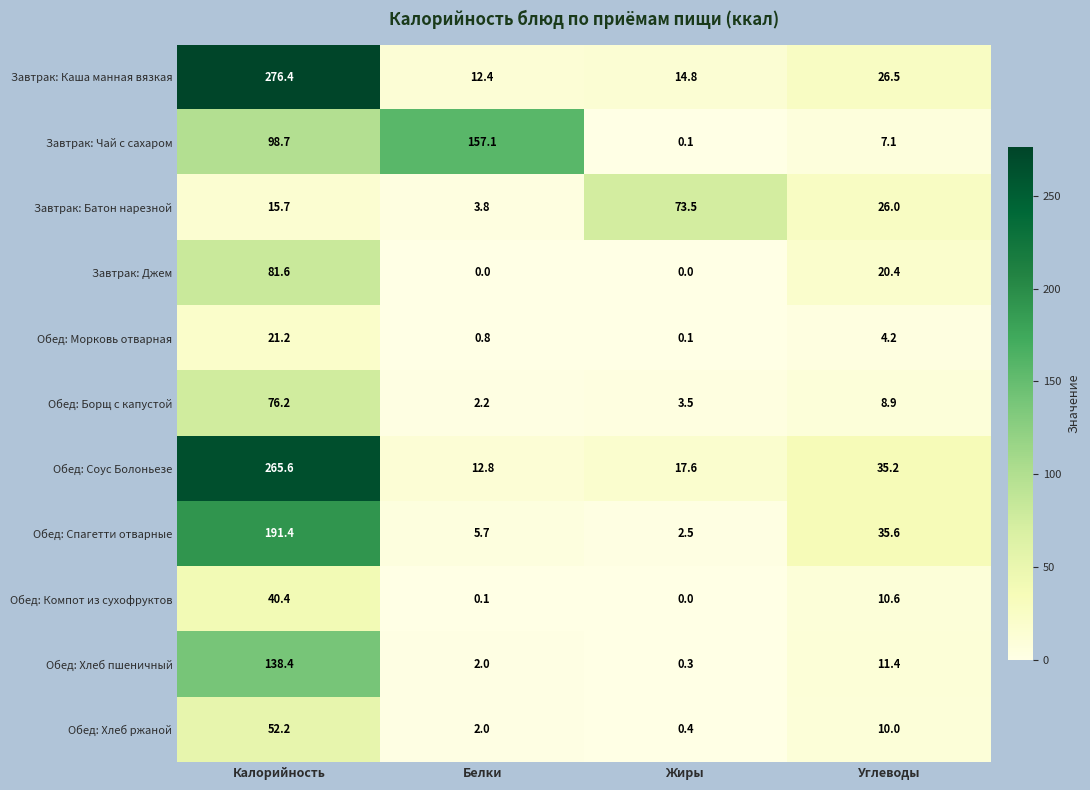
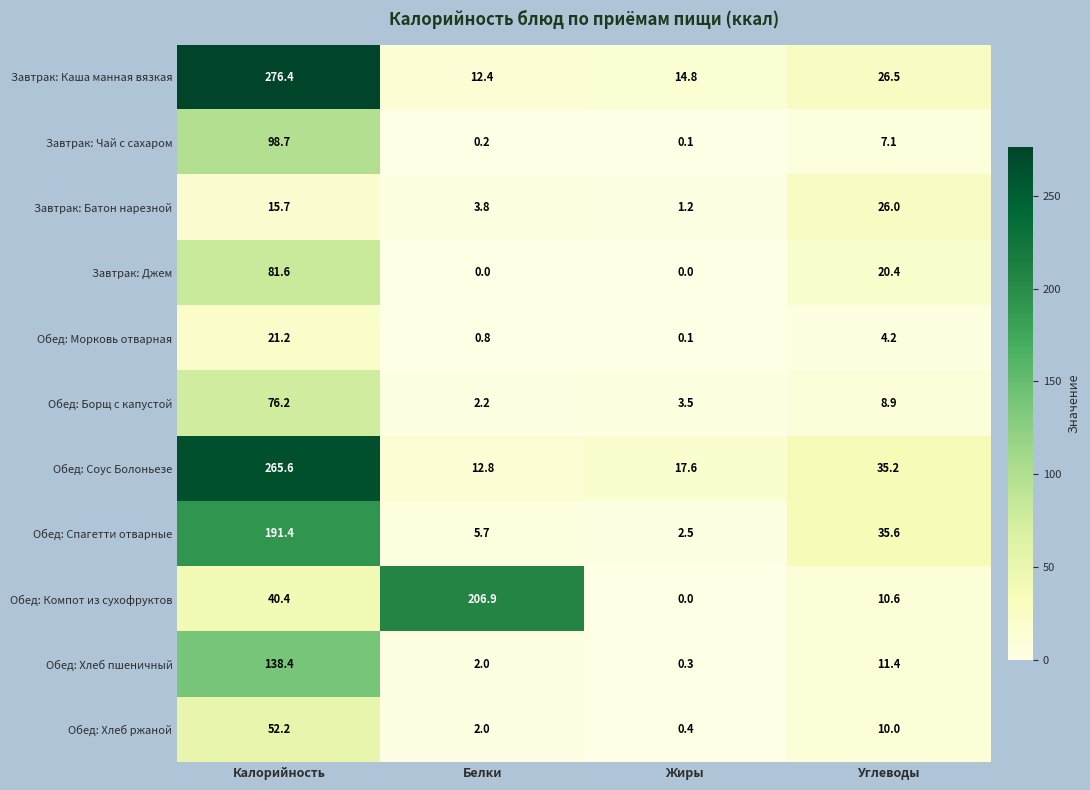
Завтрак: Чай с сахаром, Белки: 157.1 -> 0.2
Завтрак: Батон нарезной, Жиры: 73.5 -> 1.2
Обед: Компот из сухофруктов, Белки: 0.1 -> 206.9
